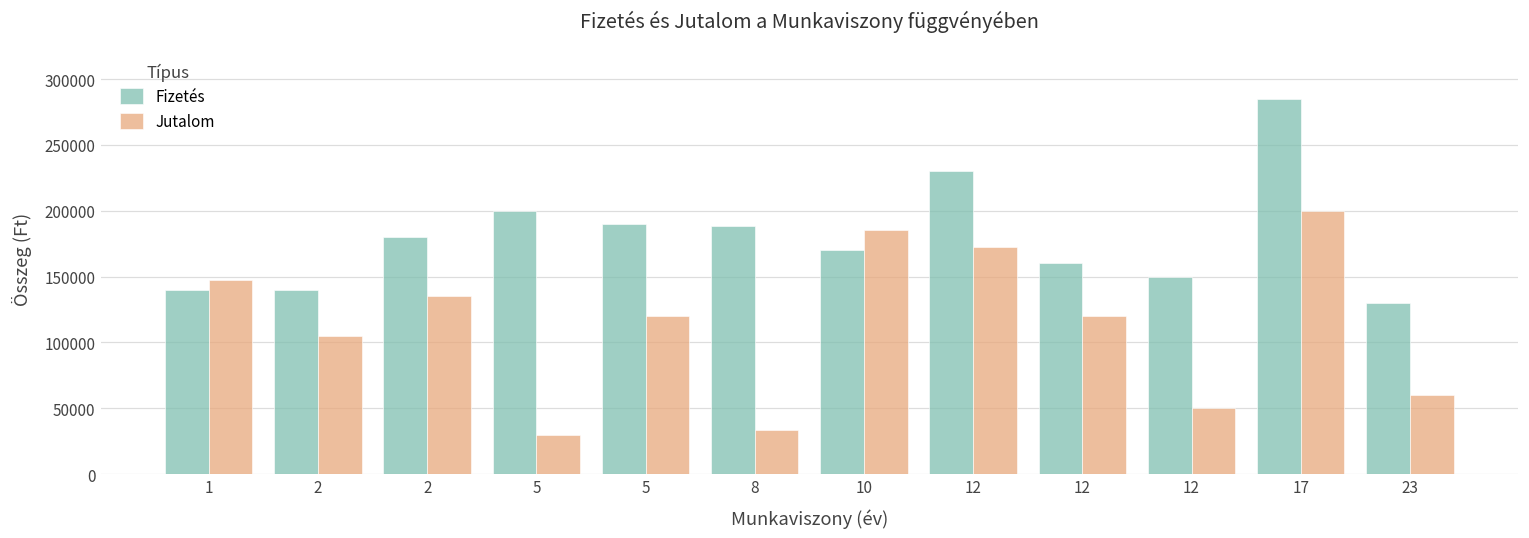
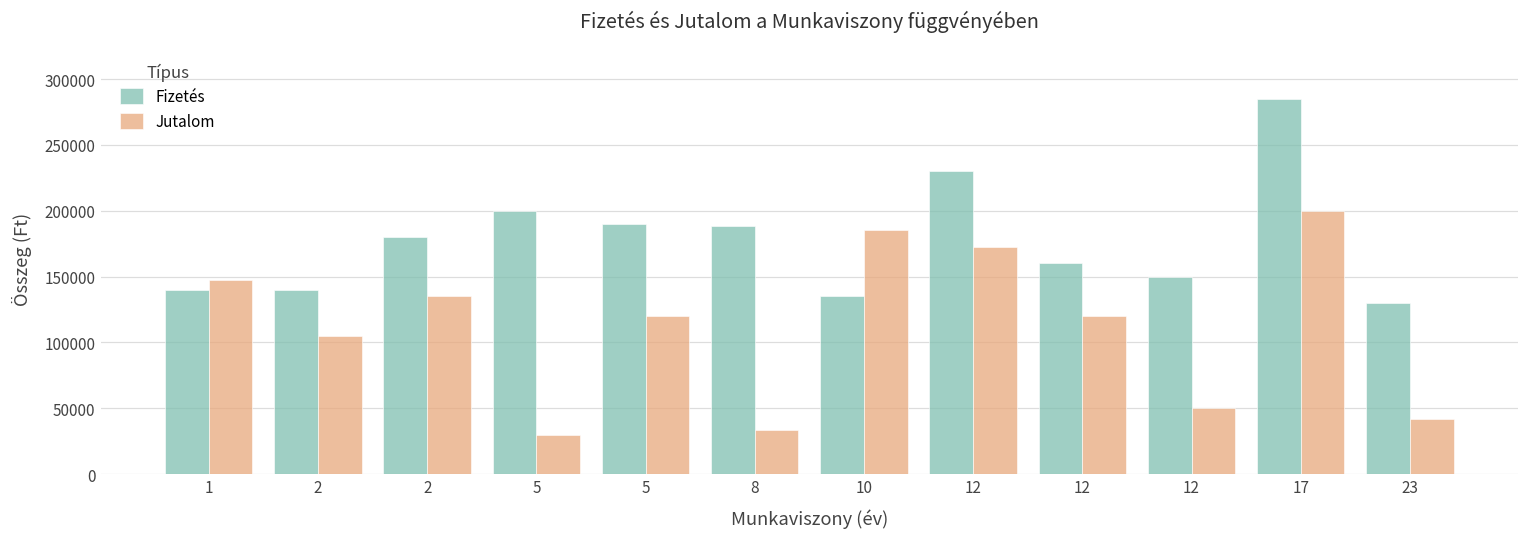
Fizetés, 10: 170000 -> 135000
Jutalom, 23: 60000 -> 42000
